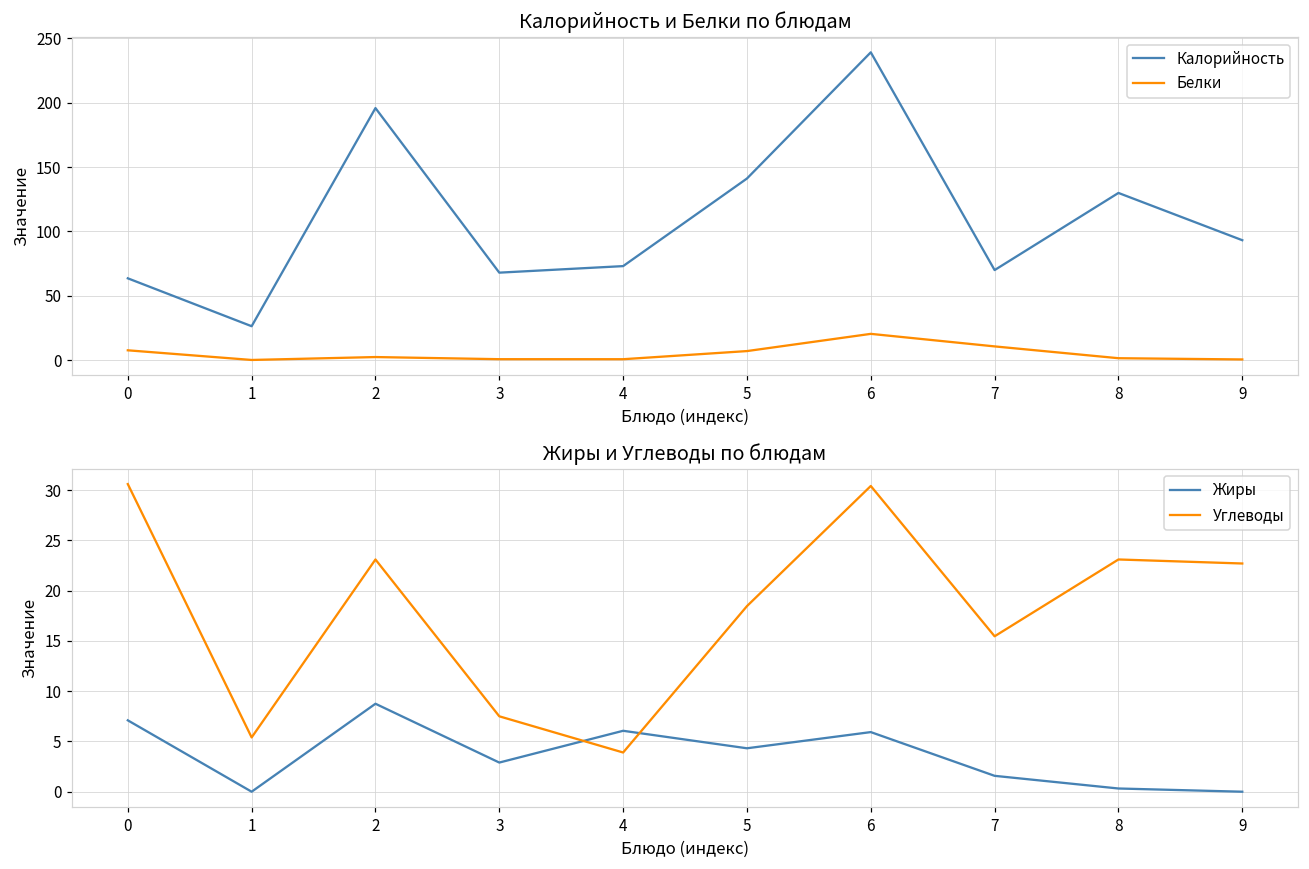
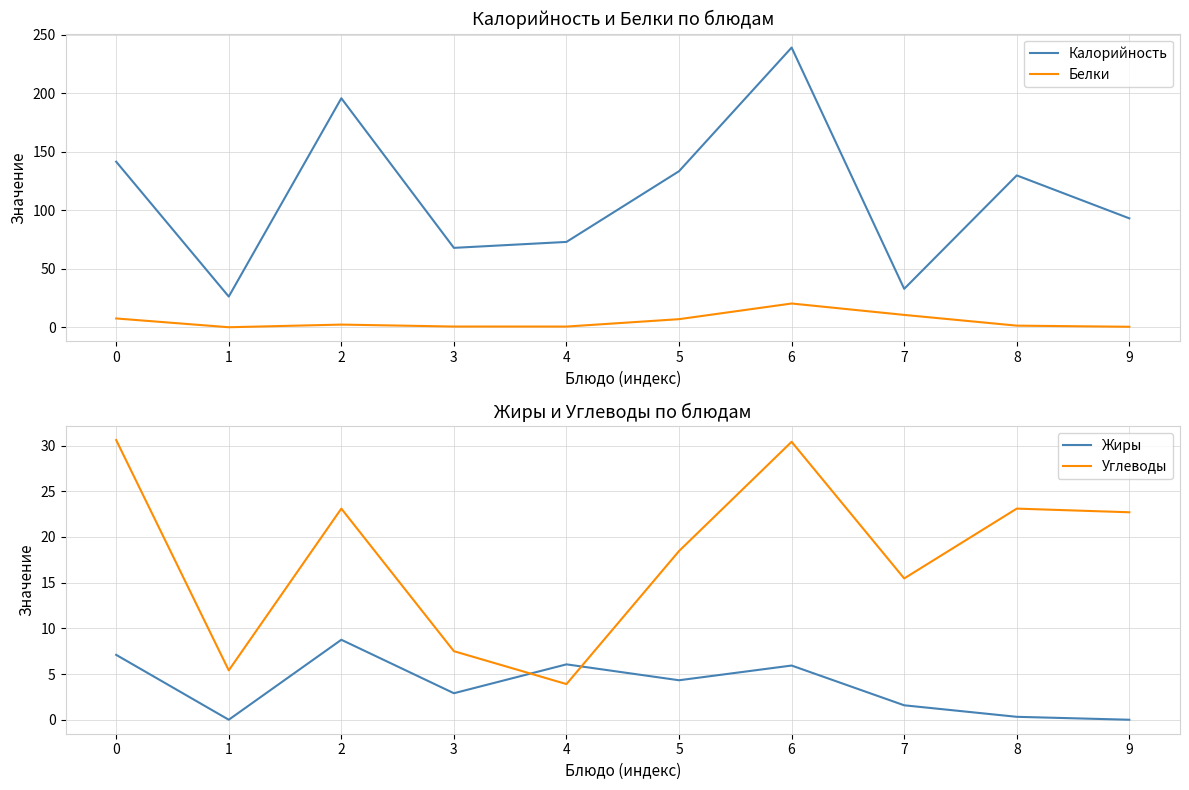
Калорийность и Белки по блюдам, Калорийность, 0: 64 -> 142
Калорийность и Белки по блюдам, Калорийность, 5: 141 -> 134
Калорийность и Белки по блюдам, Калорийность, 7: 70 -> 33
